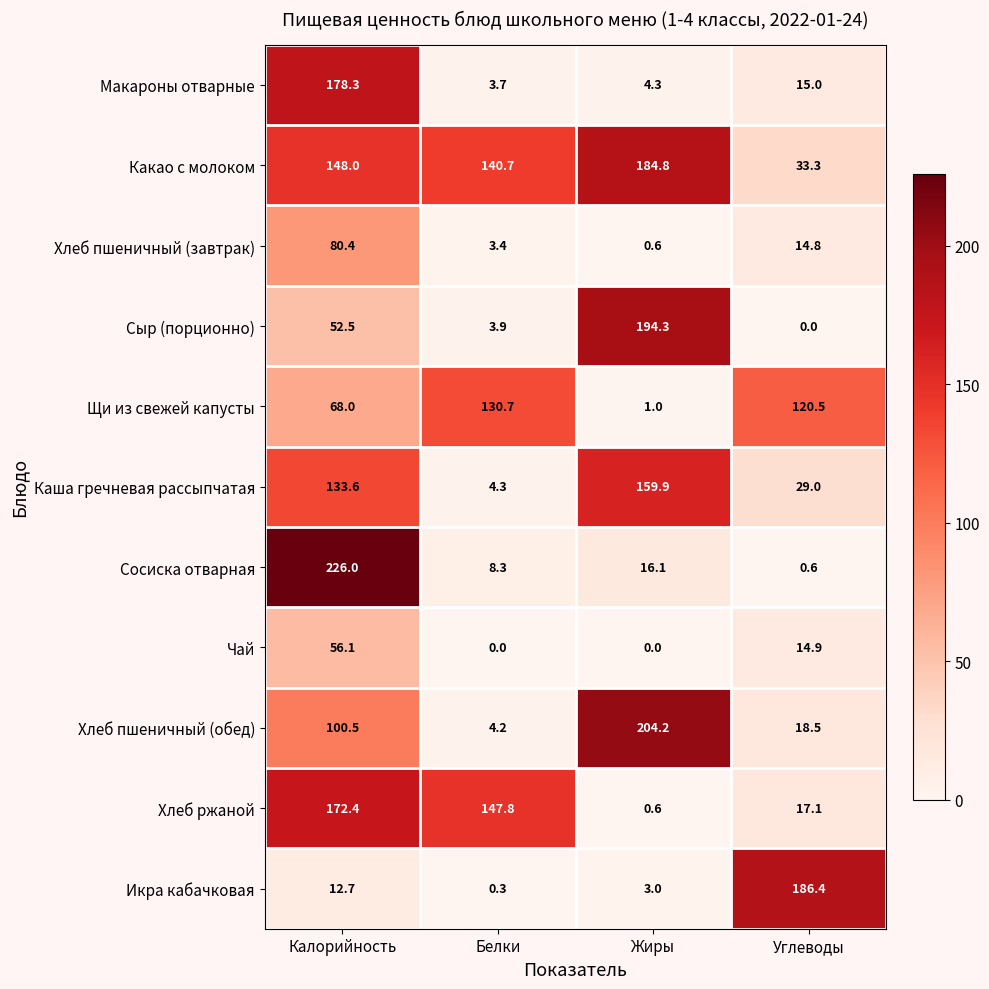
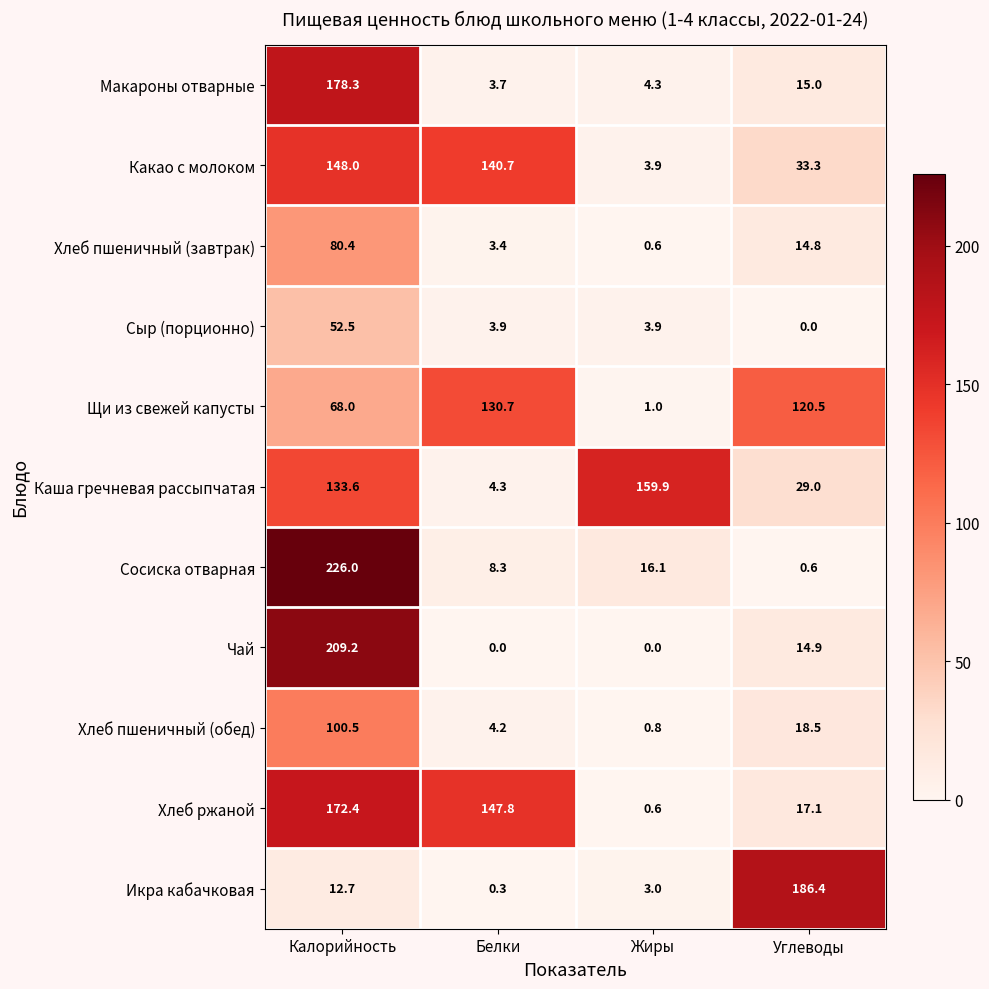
Какао с молоком, Жиры: 184.8 -> 3.9
Сыр (порционно), Жиры: 194.3 -> 3.9
Чай, Калорийность: 56.1 -> 209.2
Хлеб пшеничный (обед), Жиры: 204.2 -> 0.8
